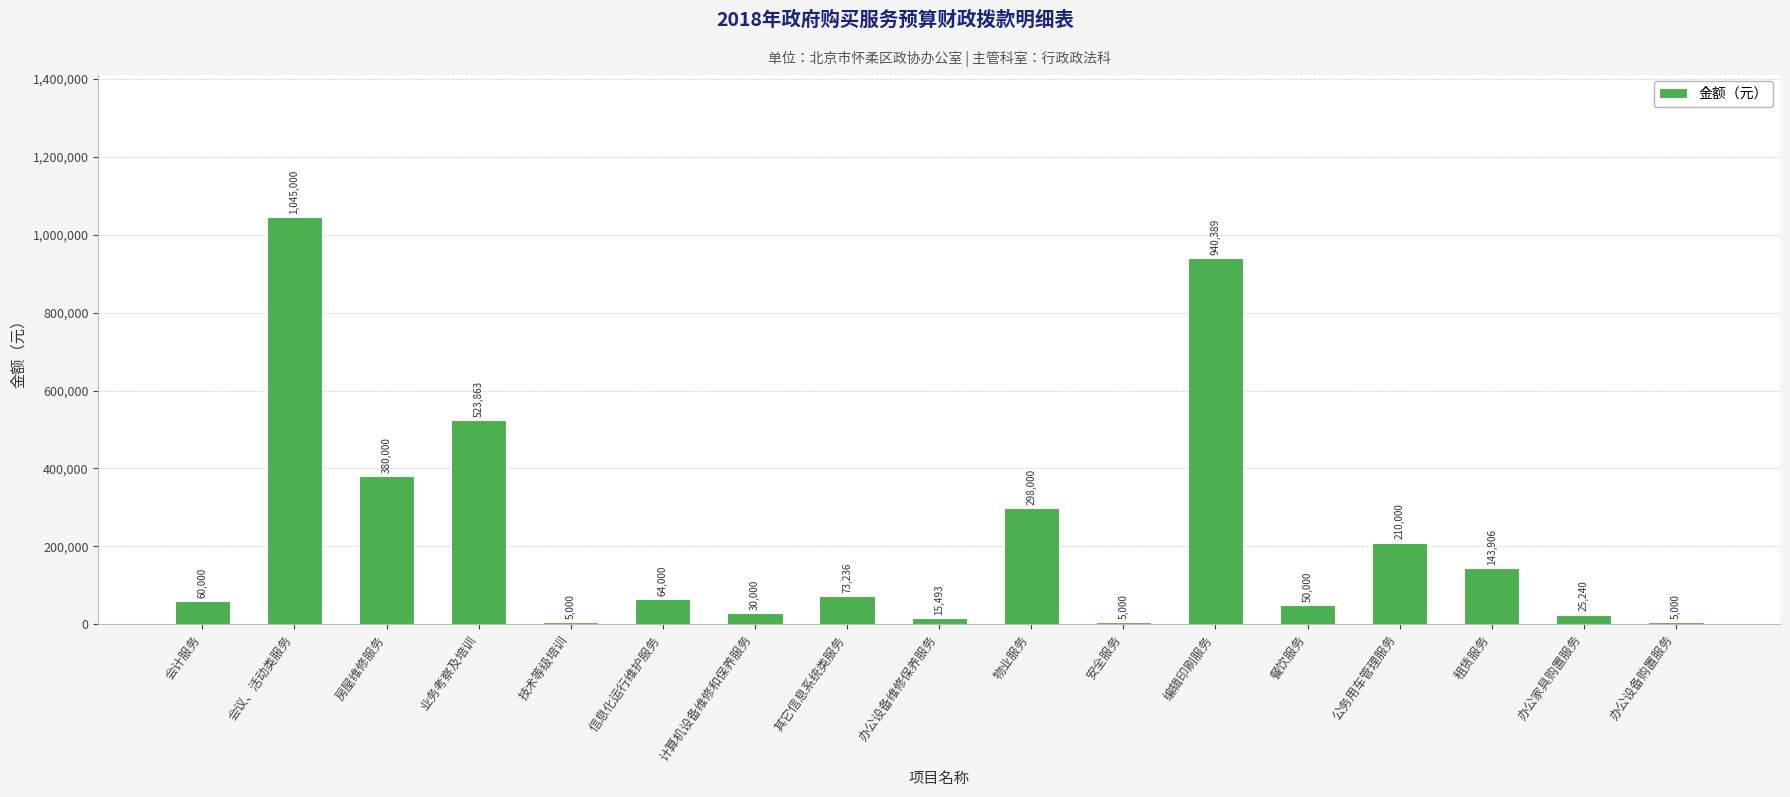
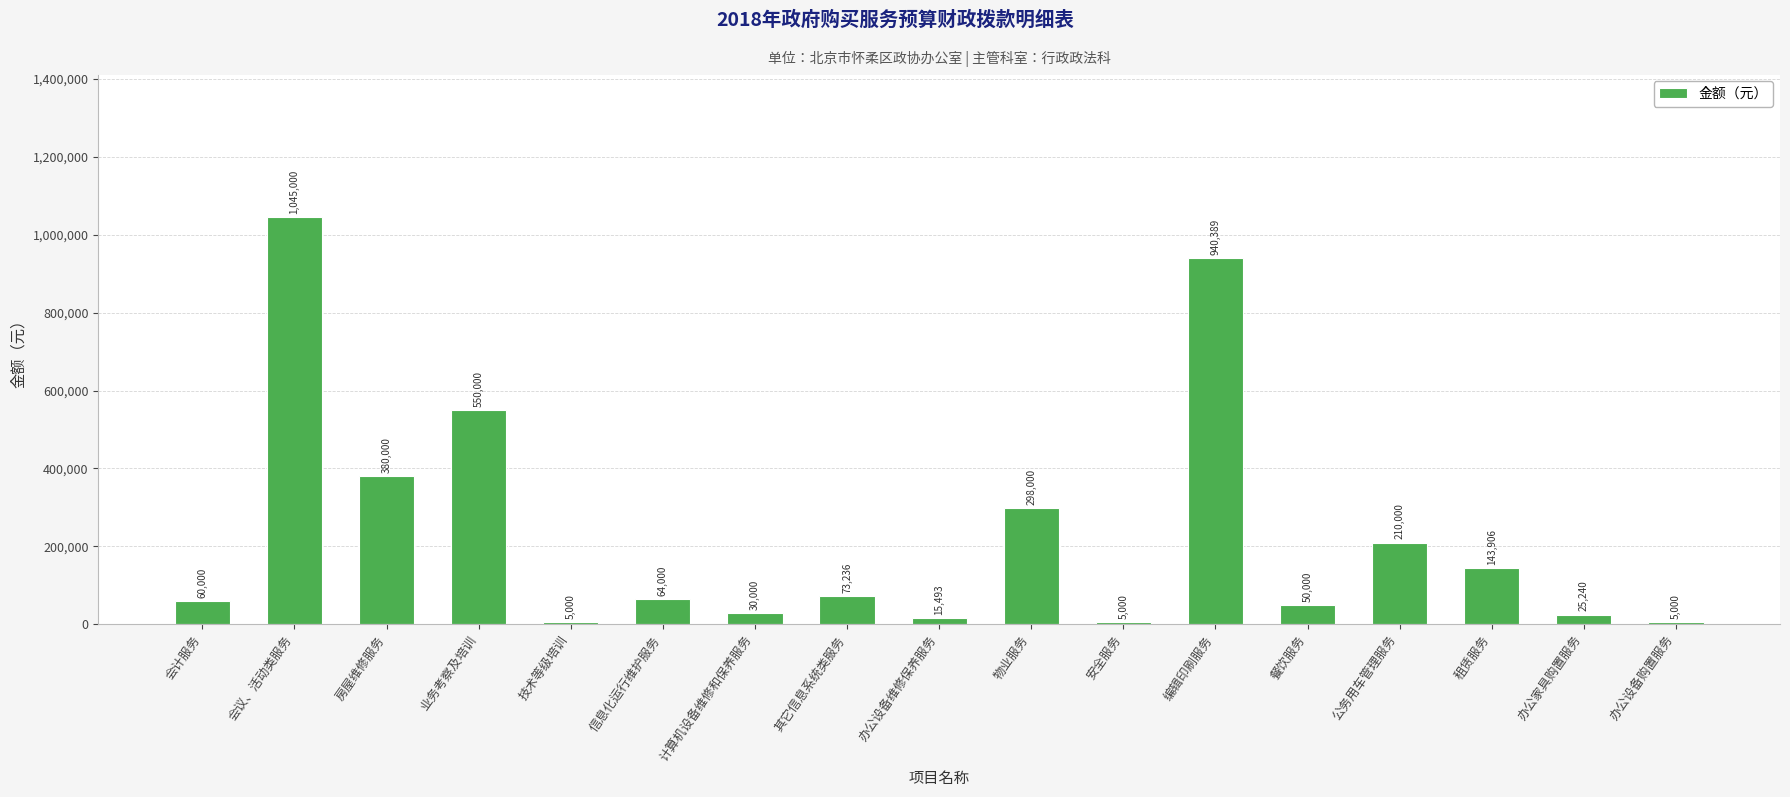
业务考察及培训: 523,863 -> 550,000
